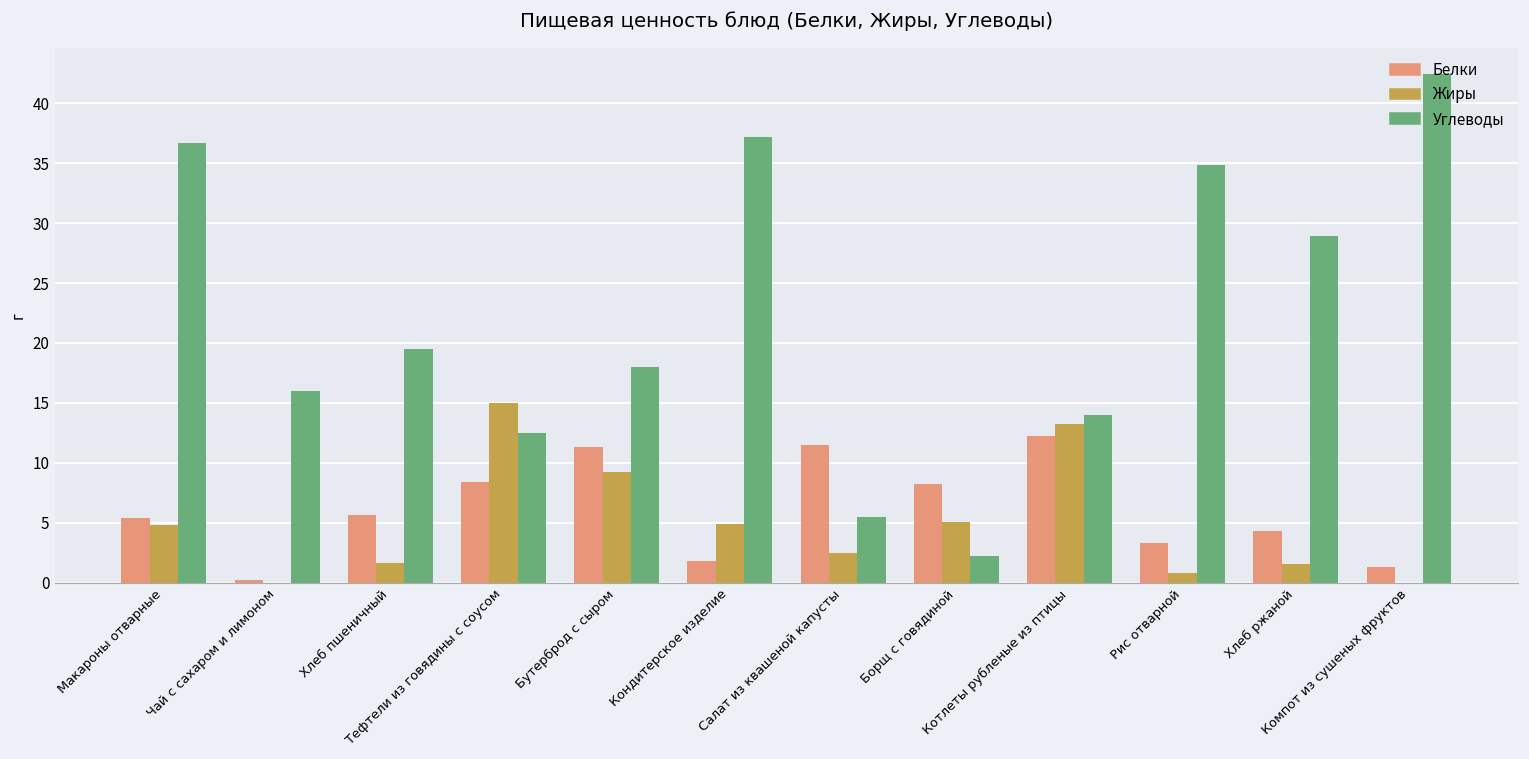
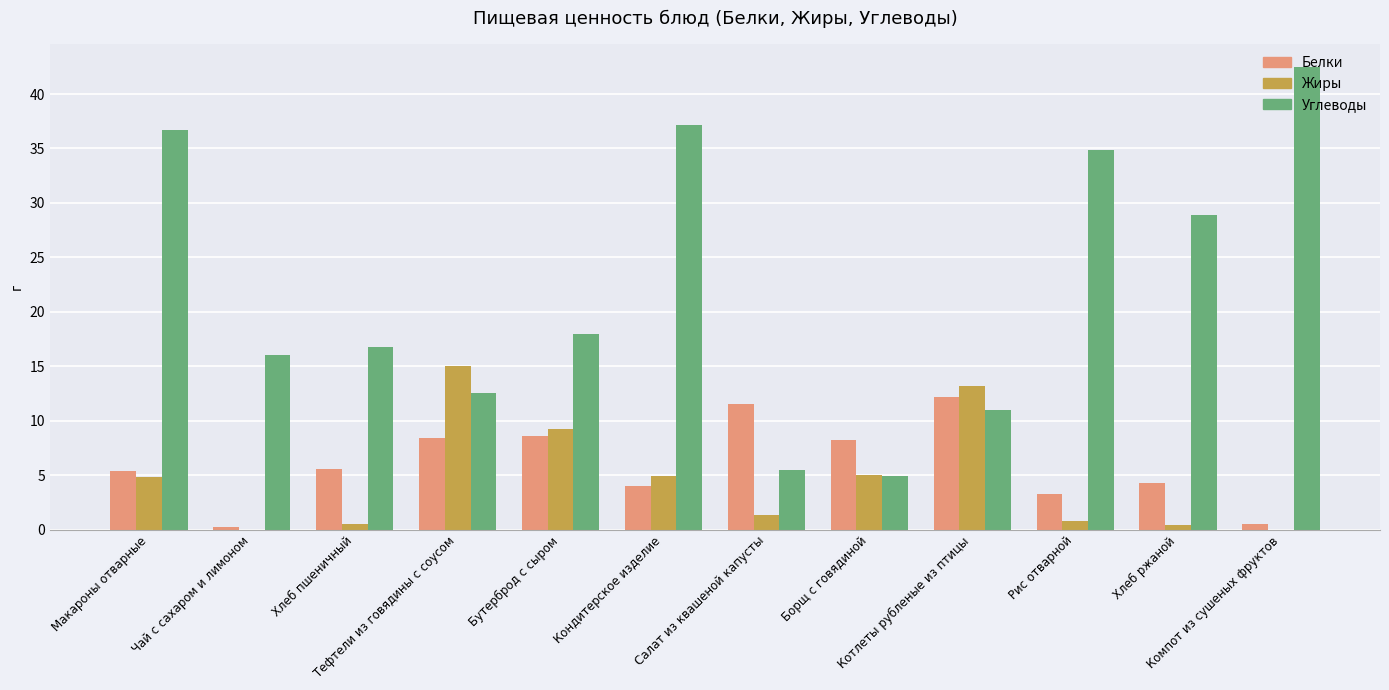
Жиры, Хлеб пшеничный: 1.6 -> 0.5
Углеводы, Хлеб пшеничный: 19.5 -> 16.8
Белки, Бутерброд с сыром: 11.3 -> 8.6
Белки, Кондитерское изделие: 1.8 -> 4.0
Жиры, Салат из квашеной капусты: 2.5 -> 1.3
Углеводы, Борщ с говядиной: 2.2 -> 4.9
Углеводы, Котлеты рубленые из птицы: 14 -> 11
Жиры, Хлеб ржаной: 1.5 -> 0.5
Белки, Компот из сушеных фруктов: 1.3 -> 0.5
